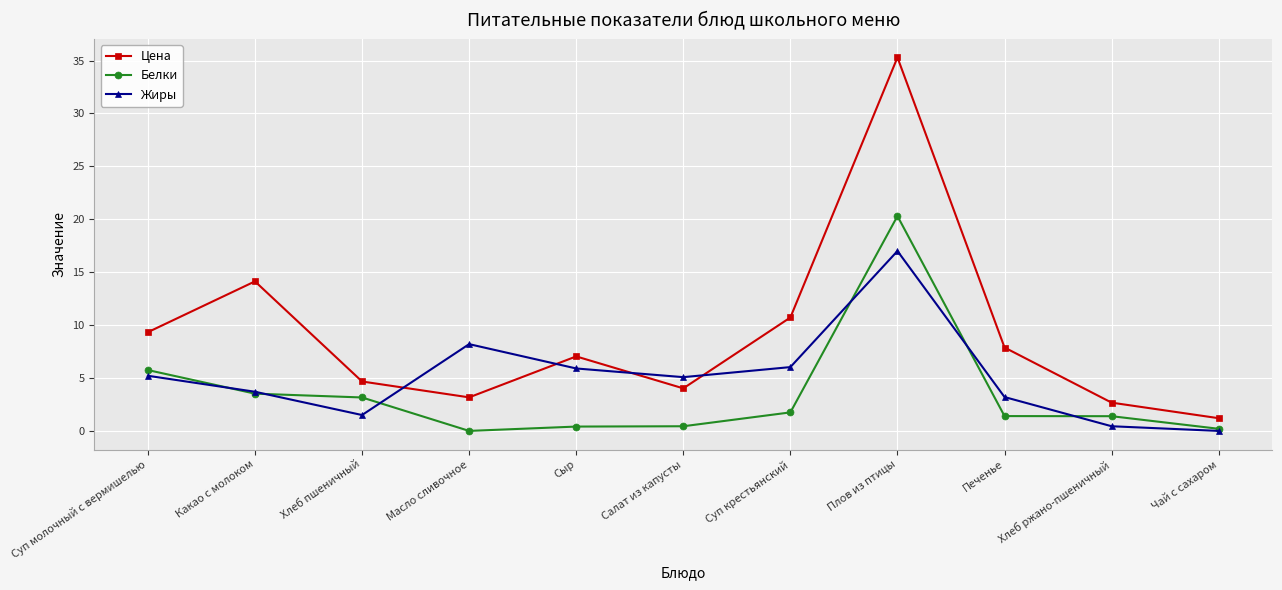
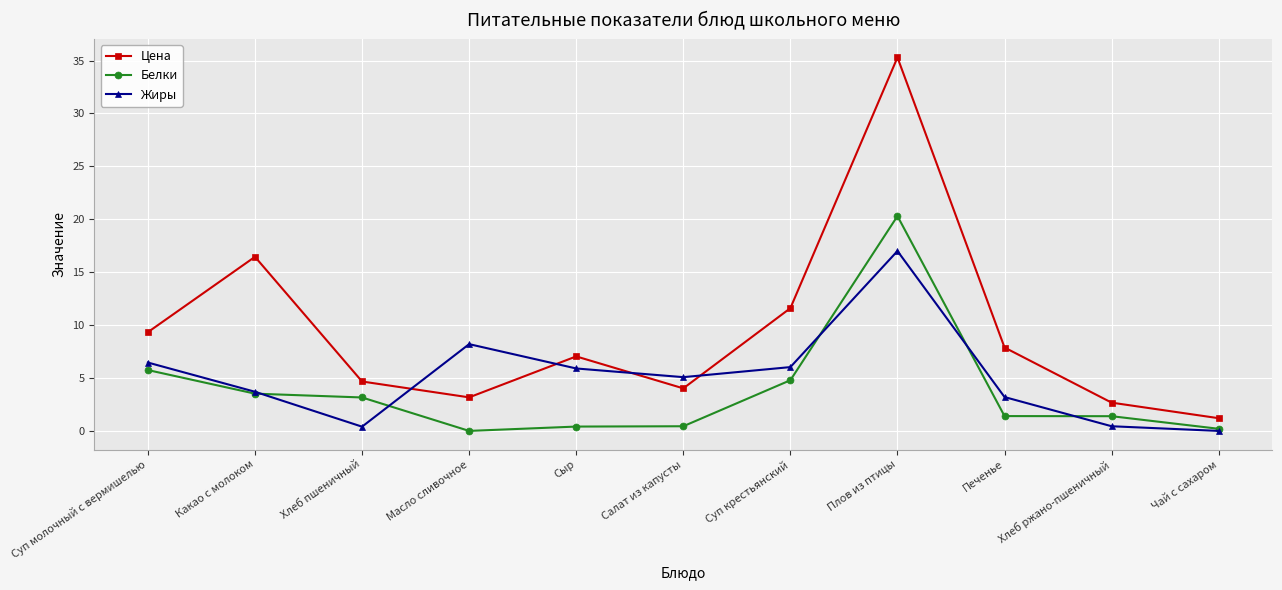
Жиры, Суп молочный с вермишелью: 5.2 -> 6.5
Цена, Какао с молоком: 14.1 -> 16.5
Жиры, Хлеб пшеничный: 1.5 -> 0.4
Цена, Суп крестьянский: 10.7 -> 11.6
Белки, Суп крестьянский: 1.8 -> 4.8
